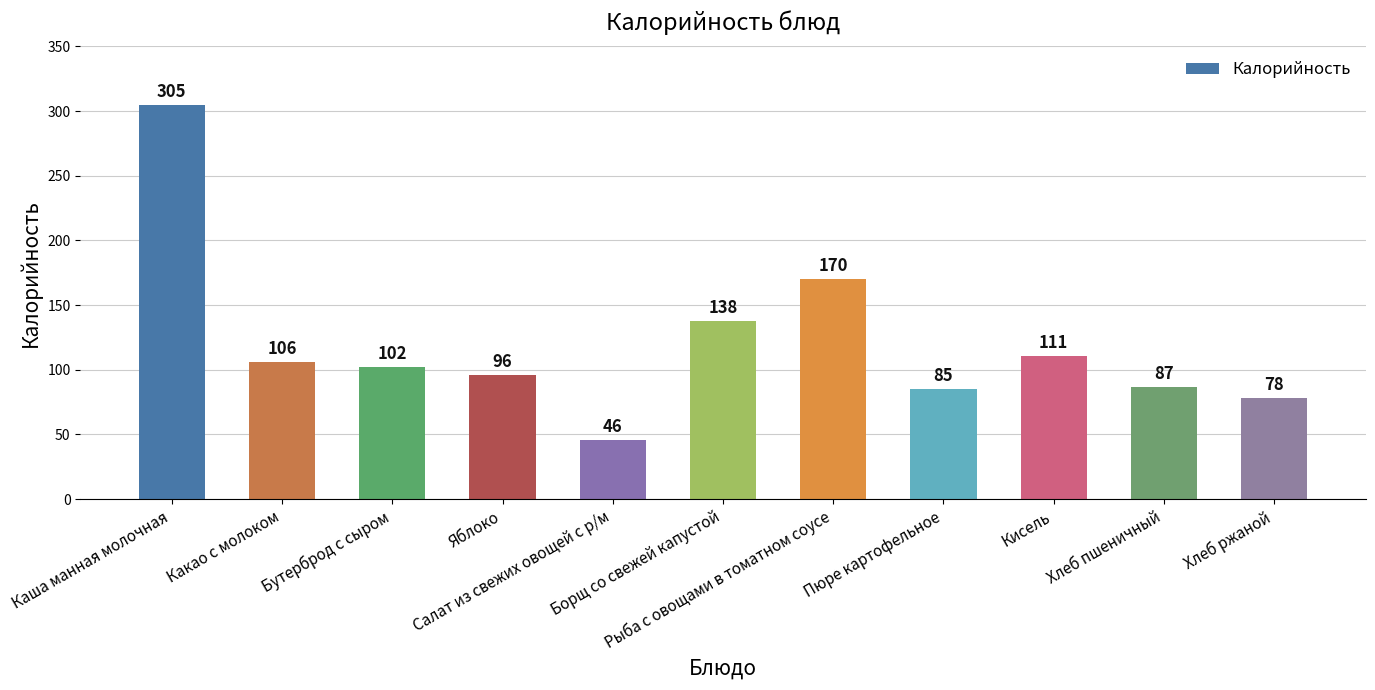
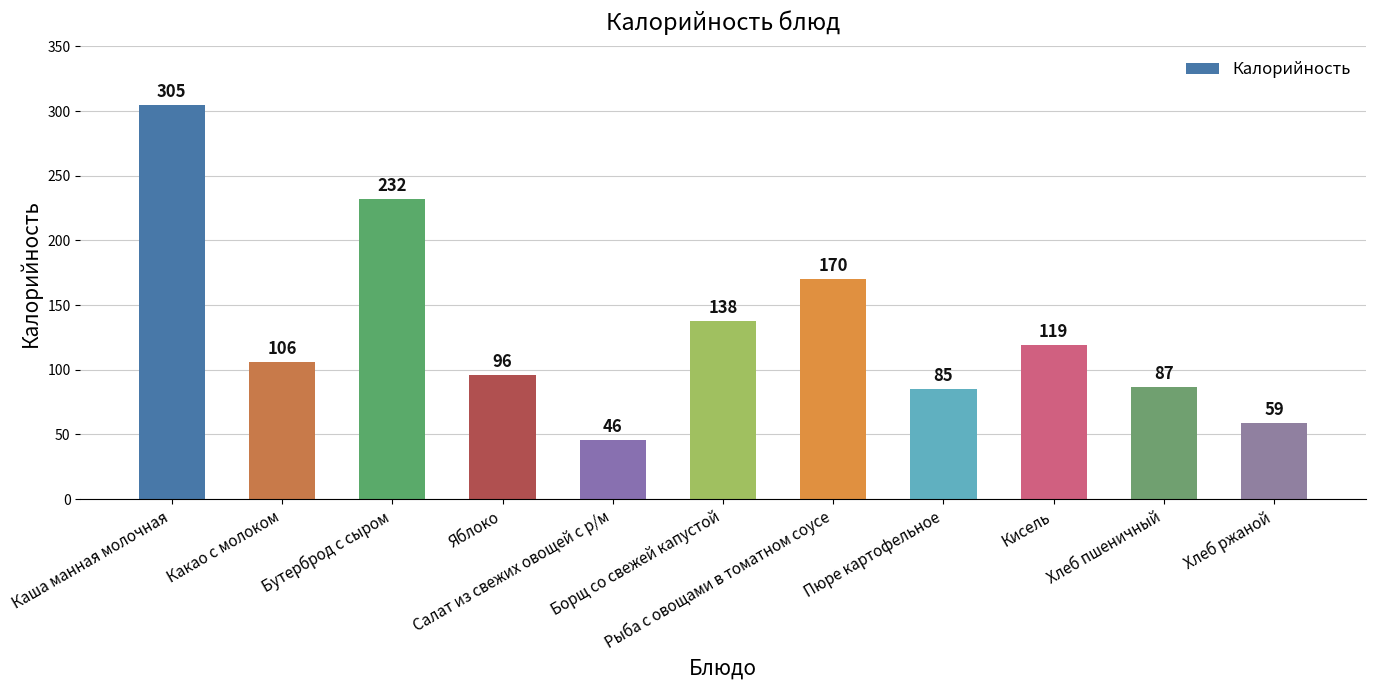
Бутерброд с сыром: 102 -> 232
Кисель: 111 -> 119
Хлеб ржаной: 78 -> 59
